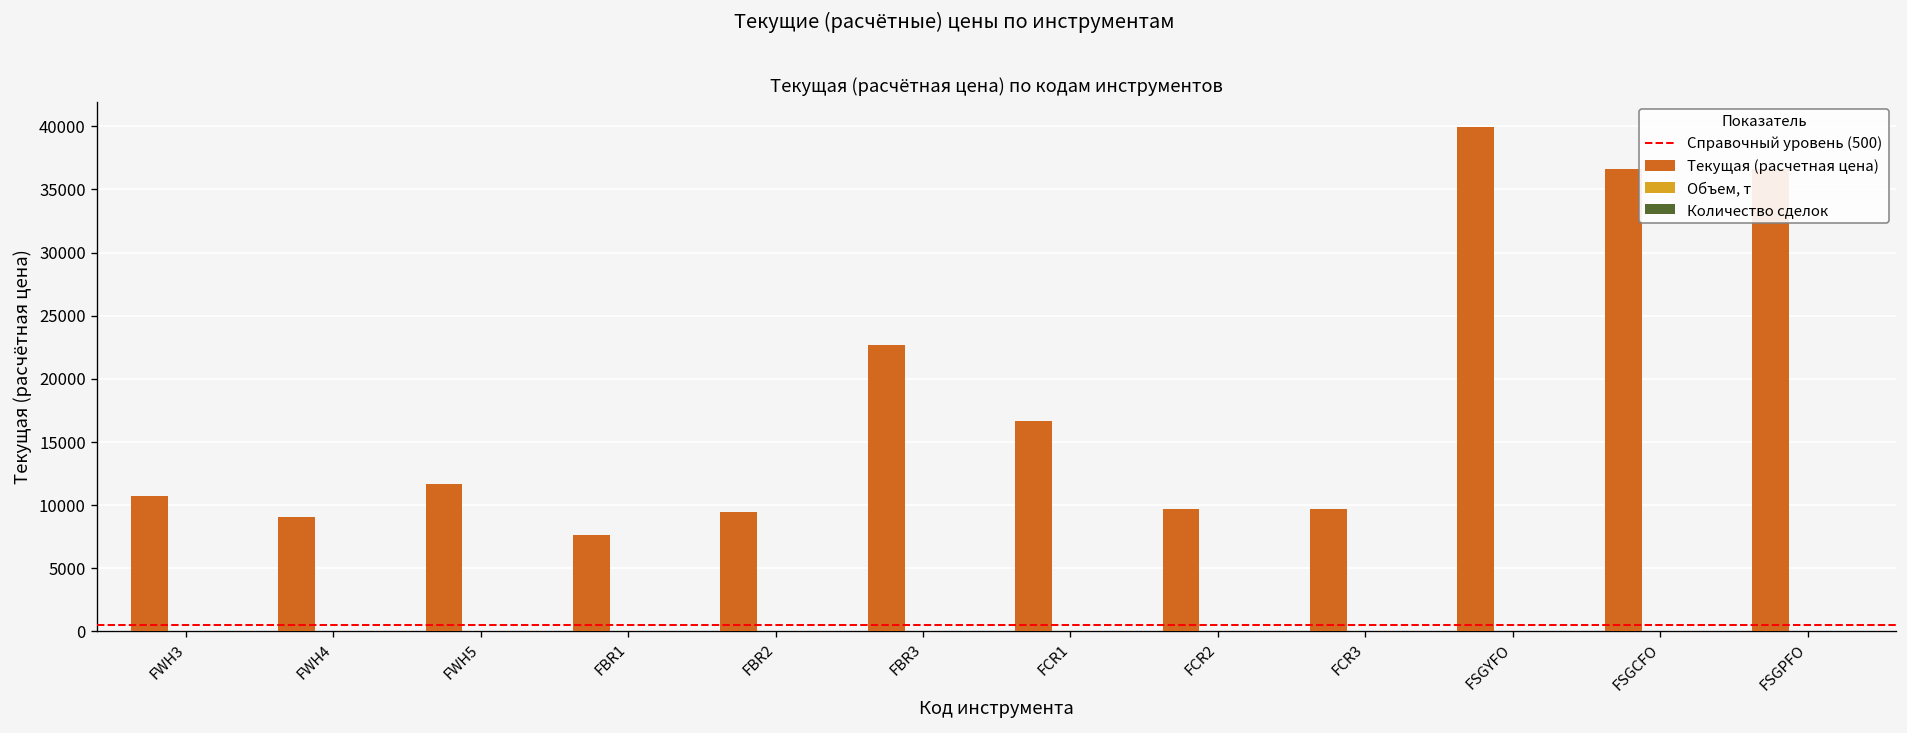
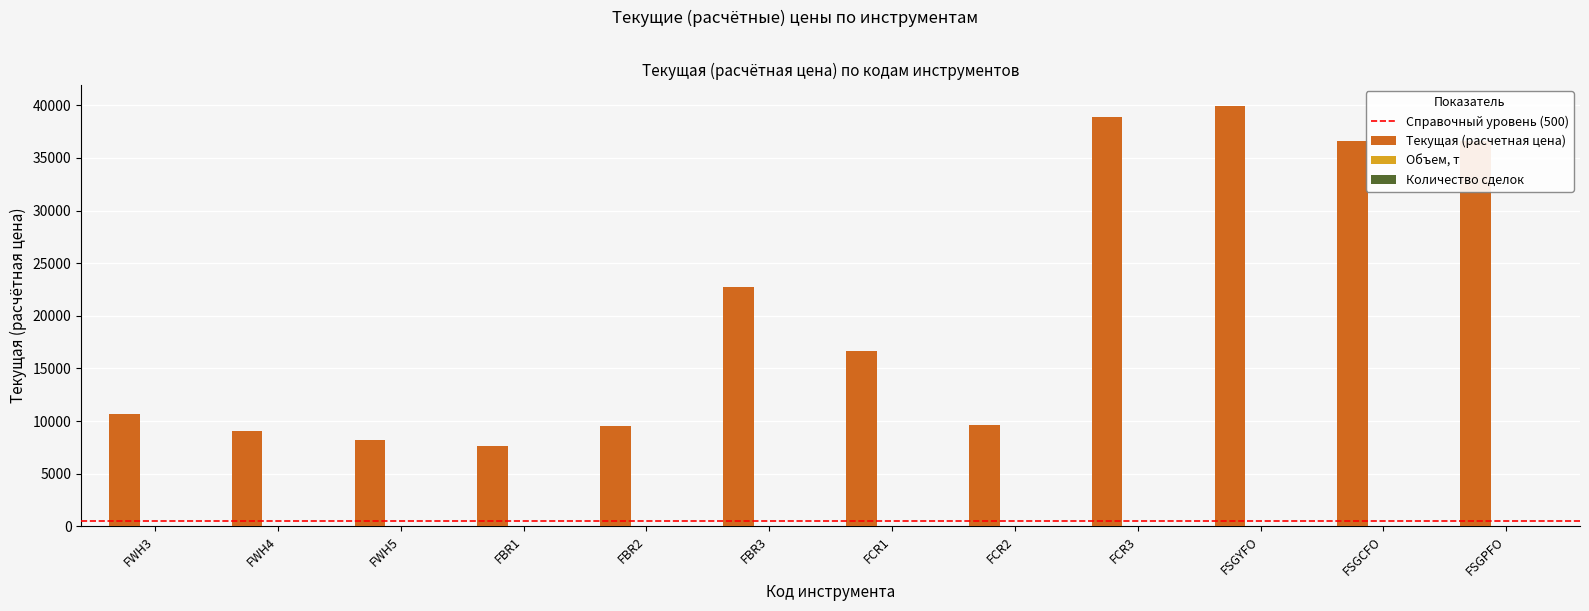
Текущая (расчетная цена), FWH5: 11700 -> 8200
Текущая (расчетная цена), FCR3: 9700 -> 38900
